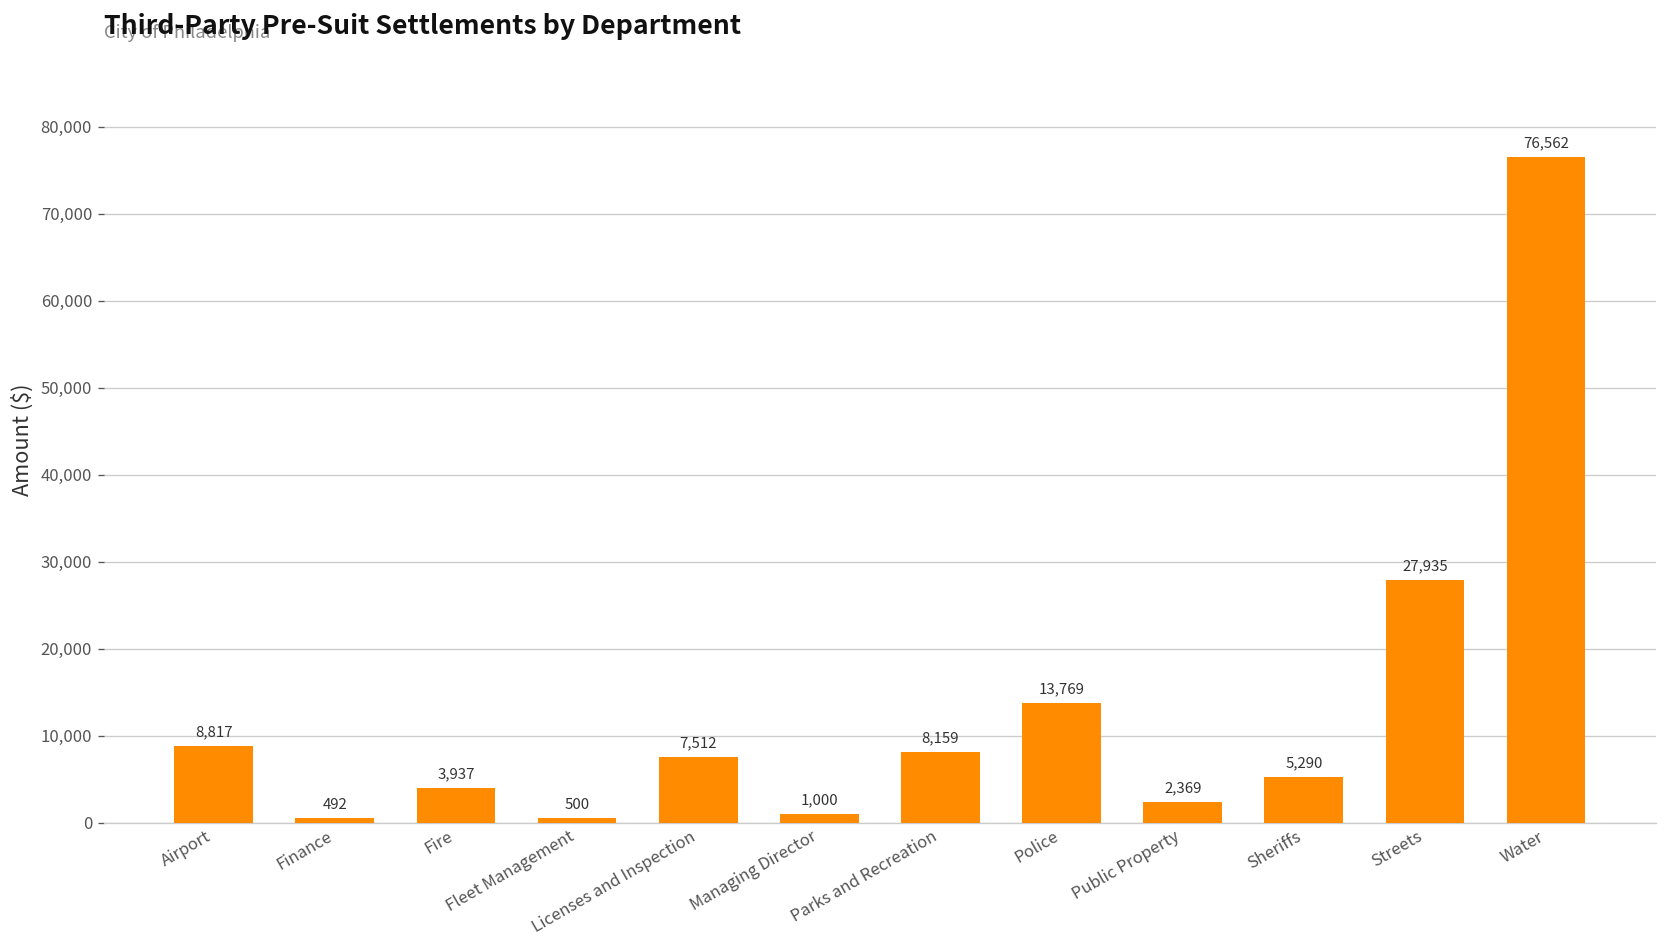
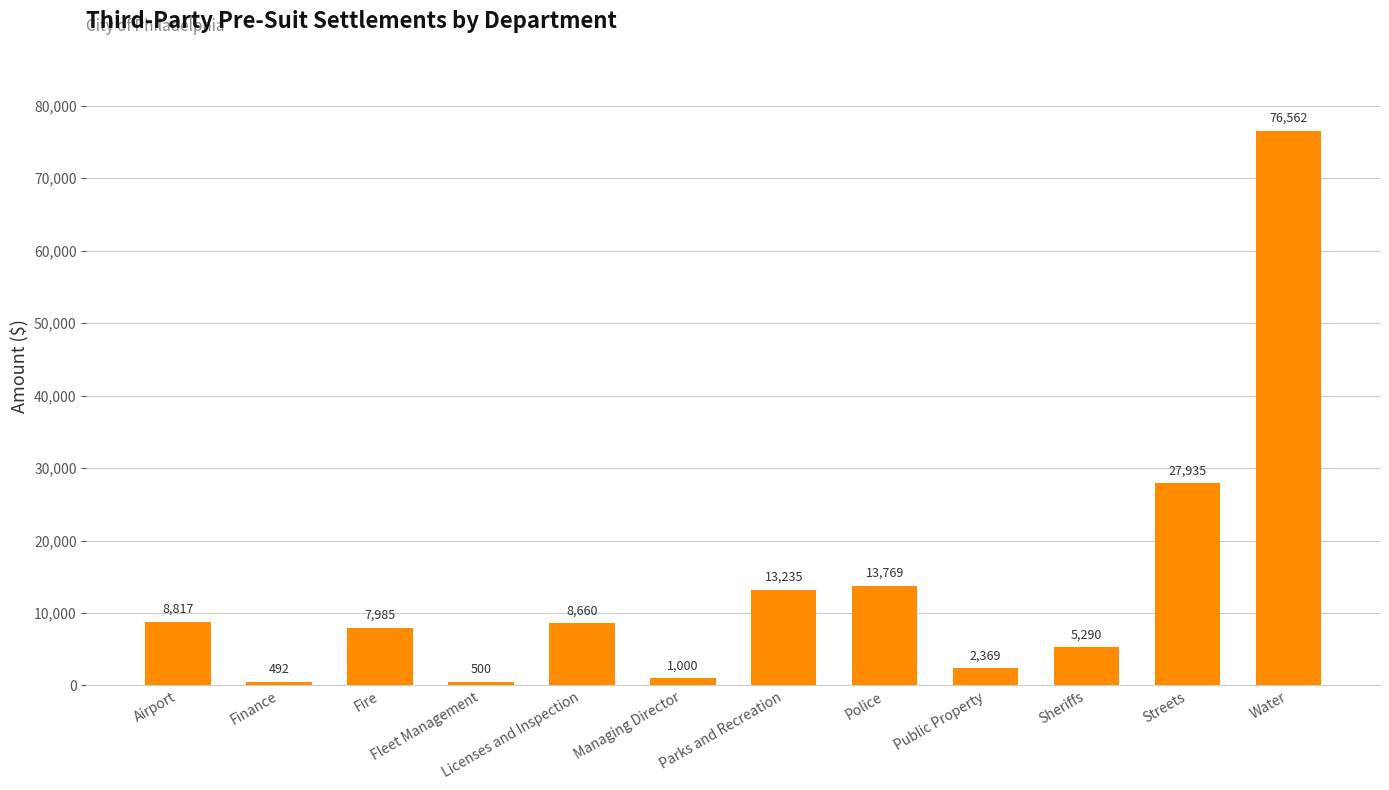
Fire: 3,937 -> 7,985
Licenses and Inspection: 7,512 -> 8,660
Parks and Recreation: 8,159 -> 13,235
